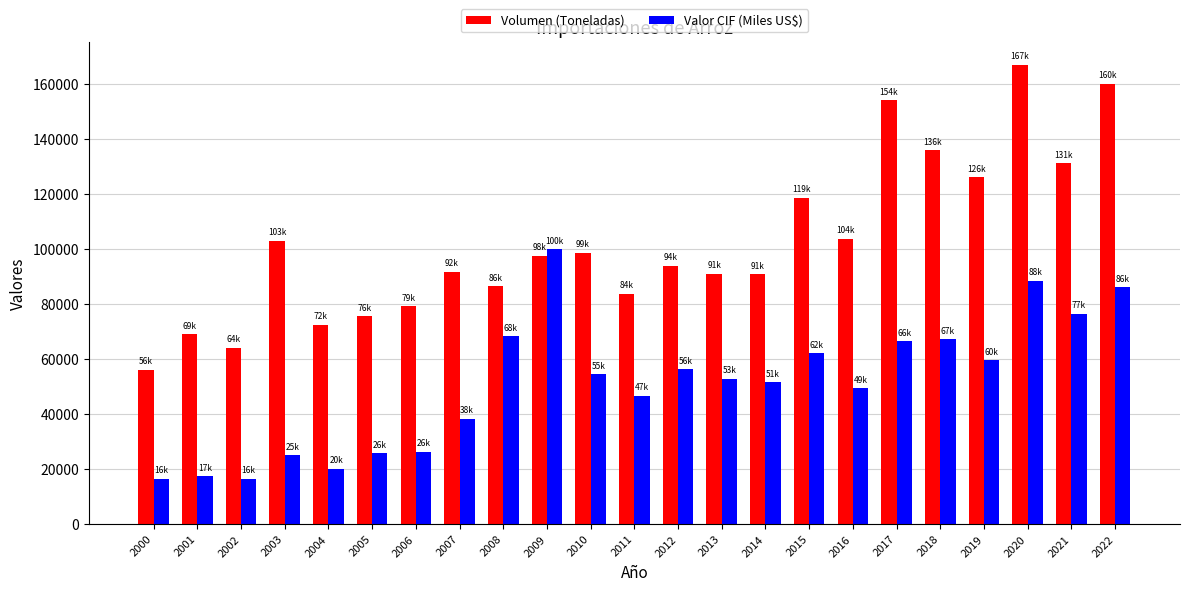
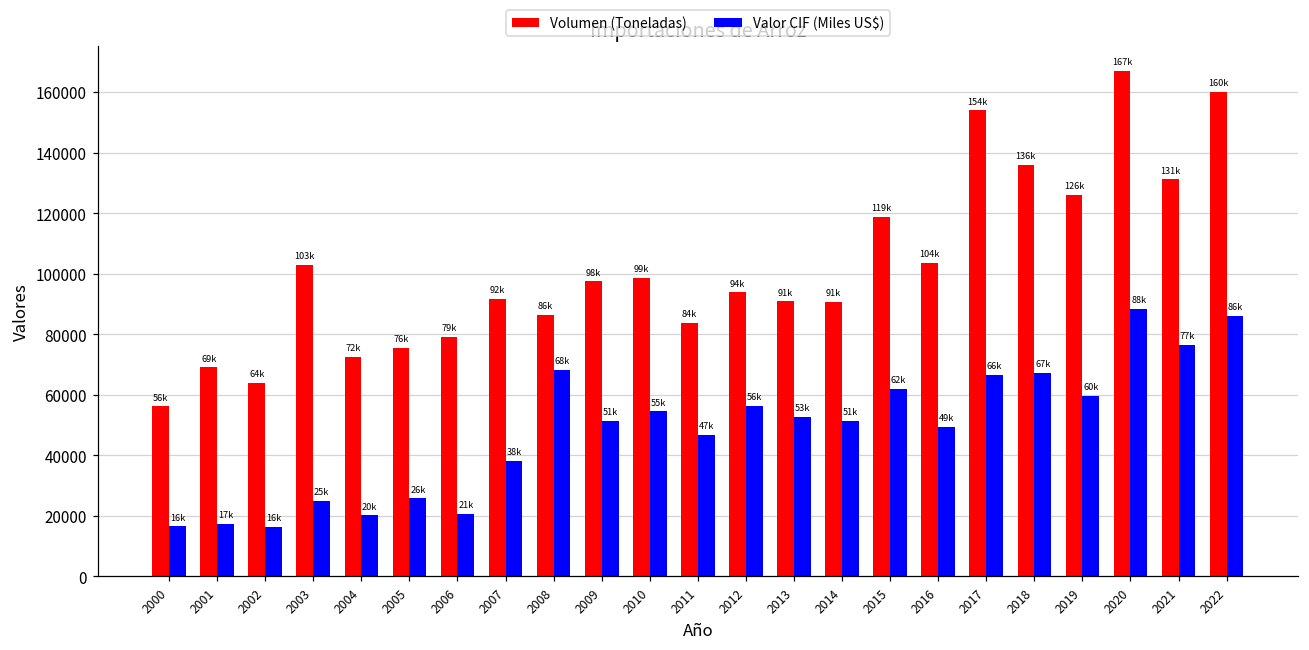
Valor CIF (Miles US$), 2006: 26k -> 21k
Valor CIF (Miles US$), 2009: 100k -> 51k
